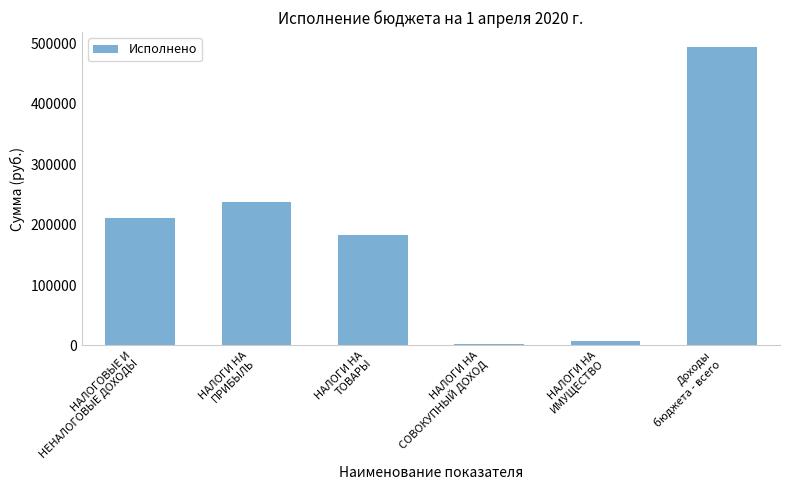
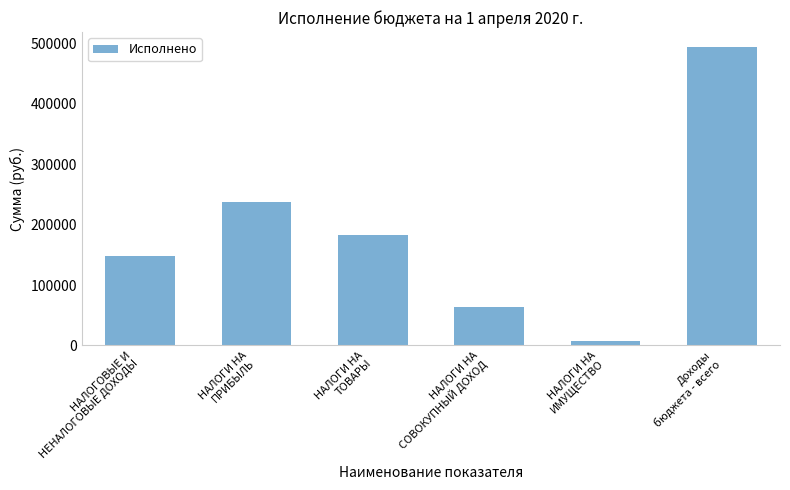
НАЛОГОВЫЕ И НЕНАЛОГОВЫЕ ДОХОДЫ: 210000 -> 150000
НАЛОГИ НА СОВОКУПНЫЙ ДОХОД: 0 -> 60000
